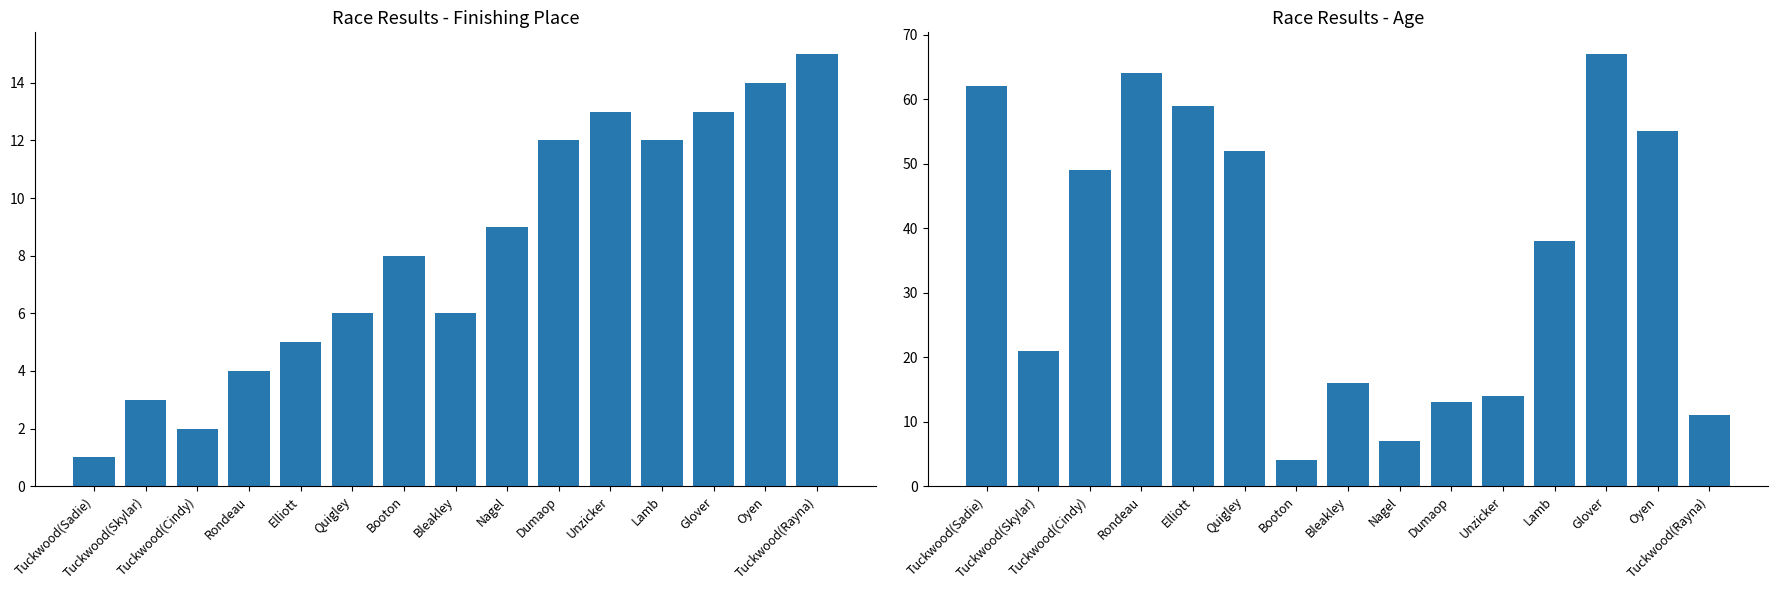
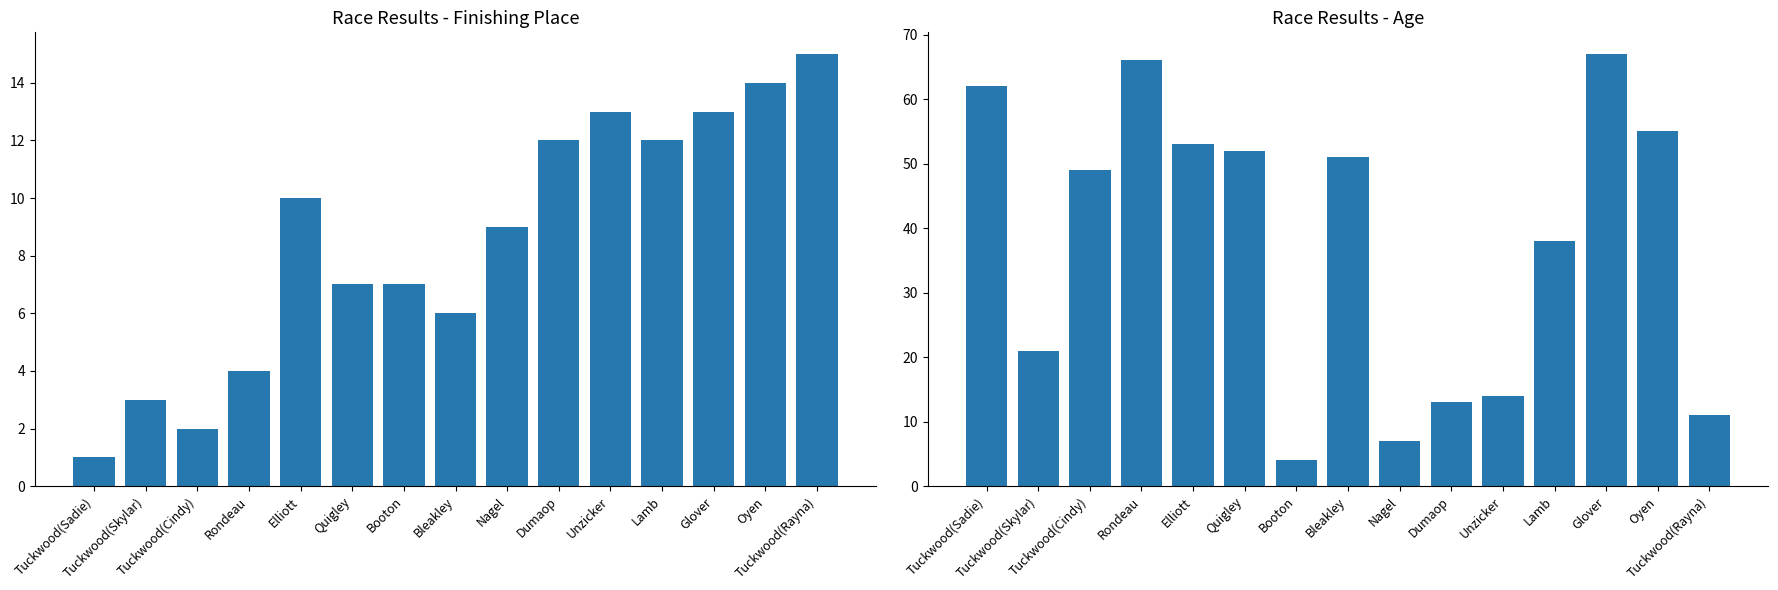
Race Results - Finishing Place, Elliott: 5 -> 10
Race Results - Finishing Place, Quigley: 6 -> 7
Race Results - Finishing Place, Booton: 8 -> 7
Race Results - Age, Rondeau: 64 -> 66
Race Results - Age, Elliott: 59 -> 53
Race Results - Age, Bleakley: 16 -> 51
